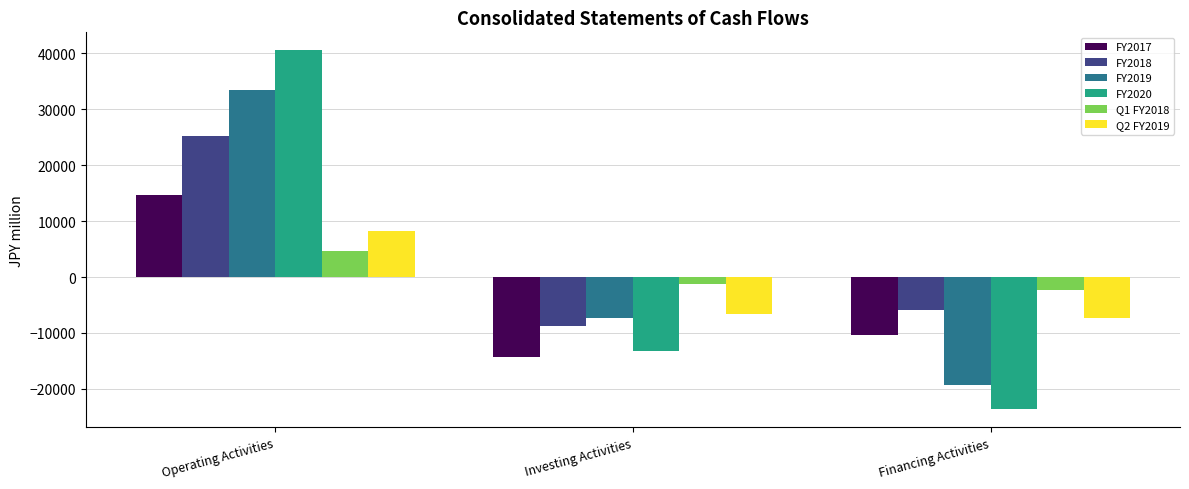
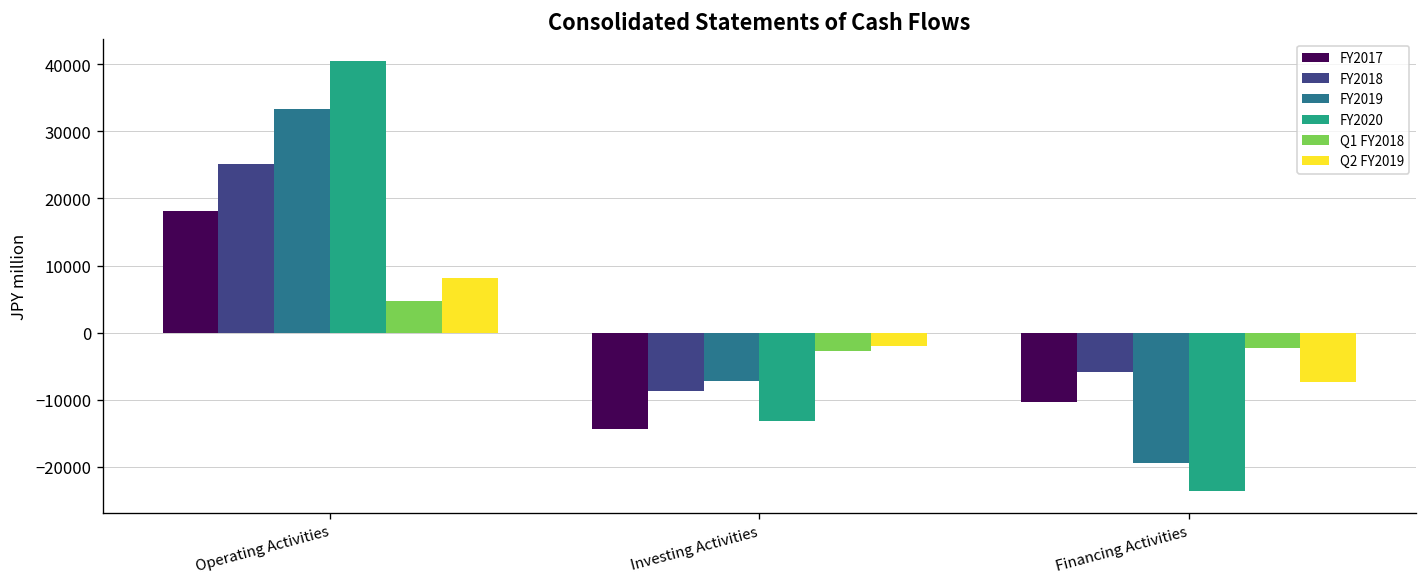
FY2017, Operating Activities: 15000 -> 18000
Q1 FY2018, Investing Activities: -1000 -> -3000
Q2 FY2019, Investing Activities: -7000 -> -2000
